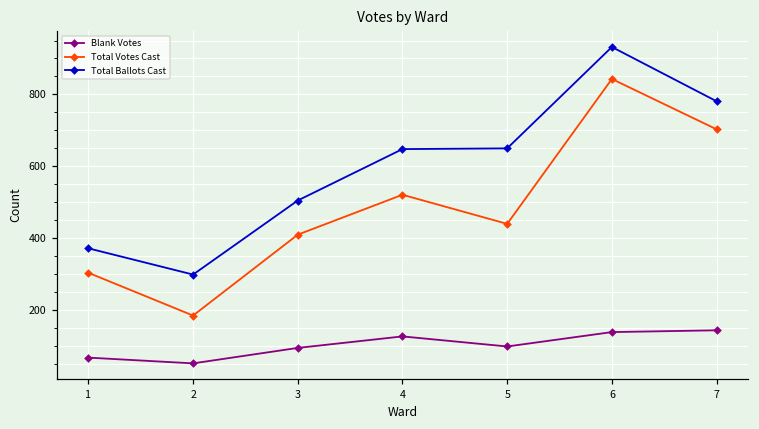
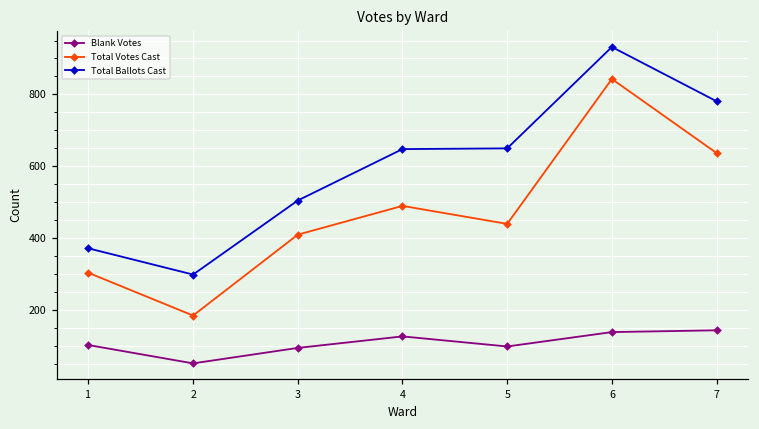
Blank Votes, 1: 70 -> 100
Total Votes Cast, 4: 520 -> 490
Total Votes Cast, 7: 700 -> 640
